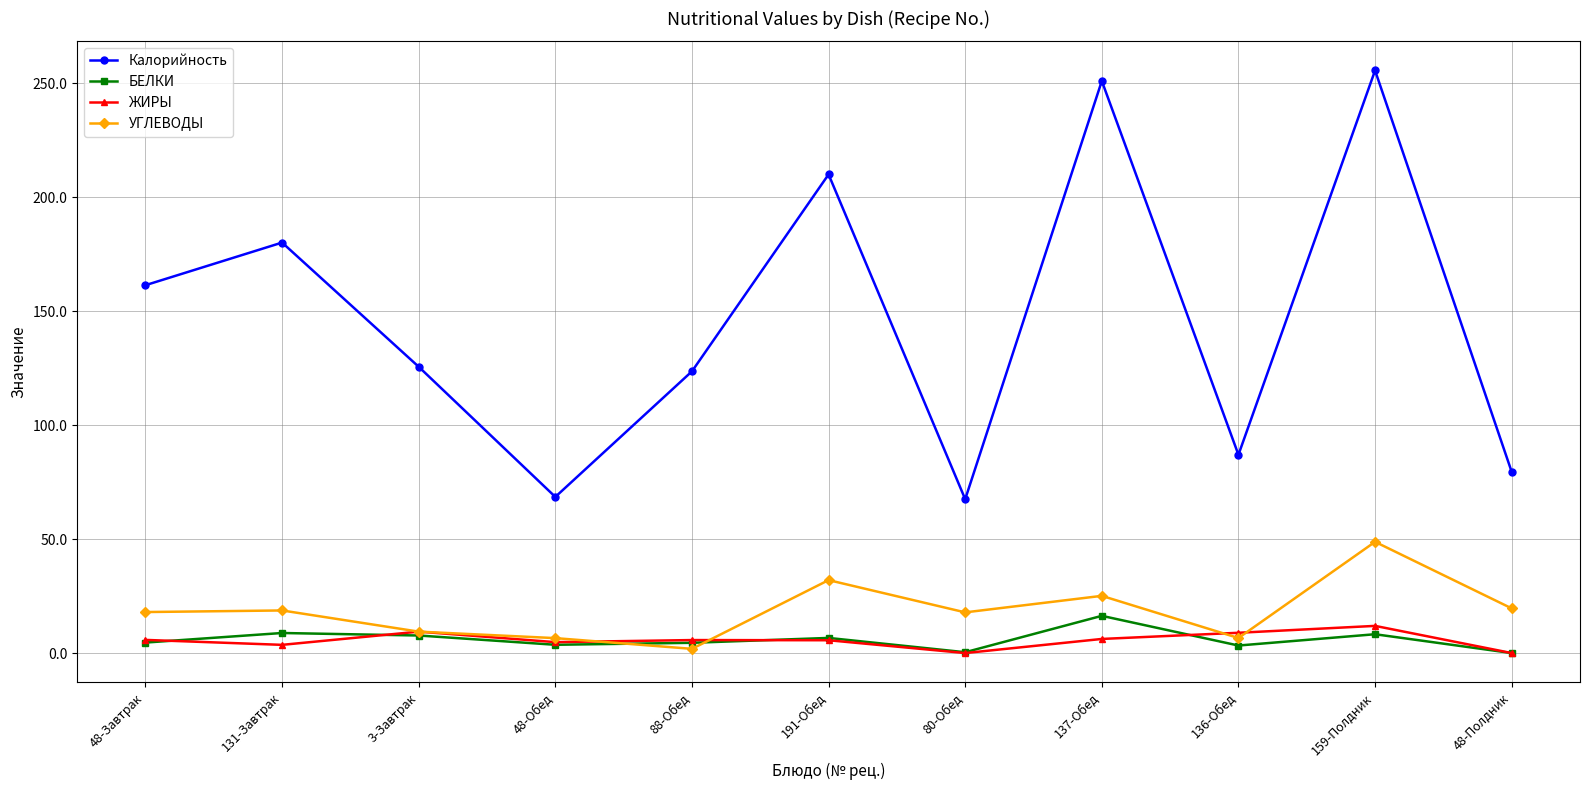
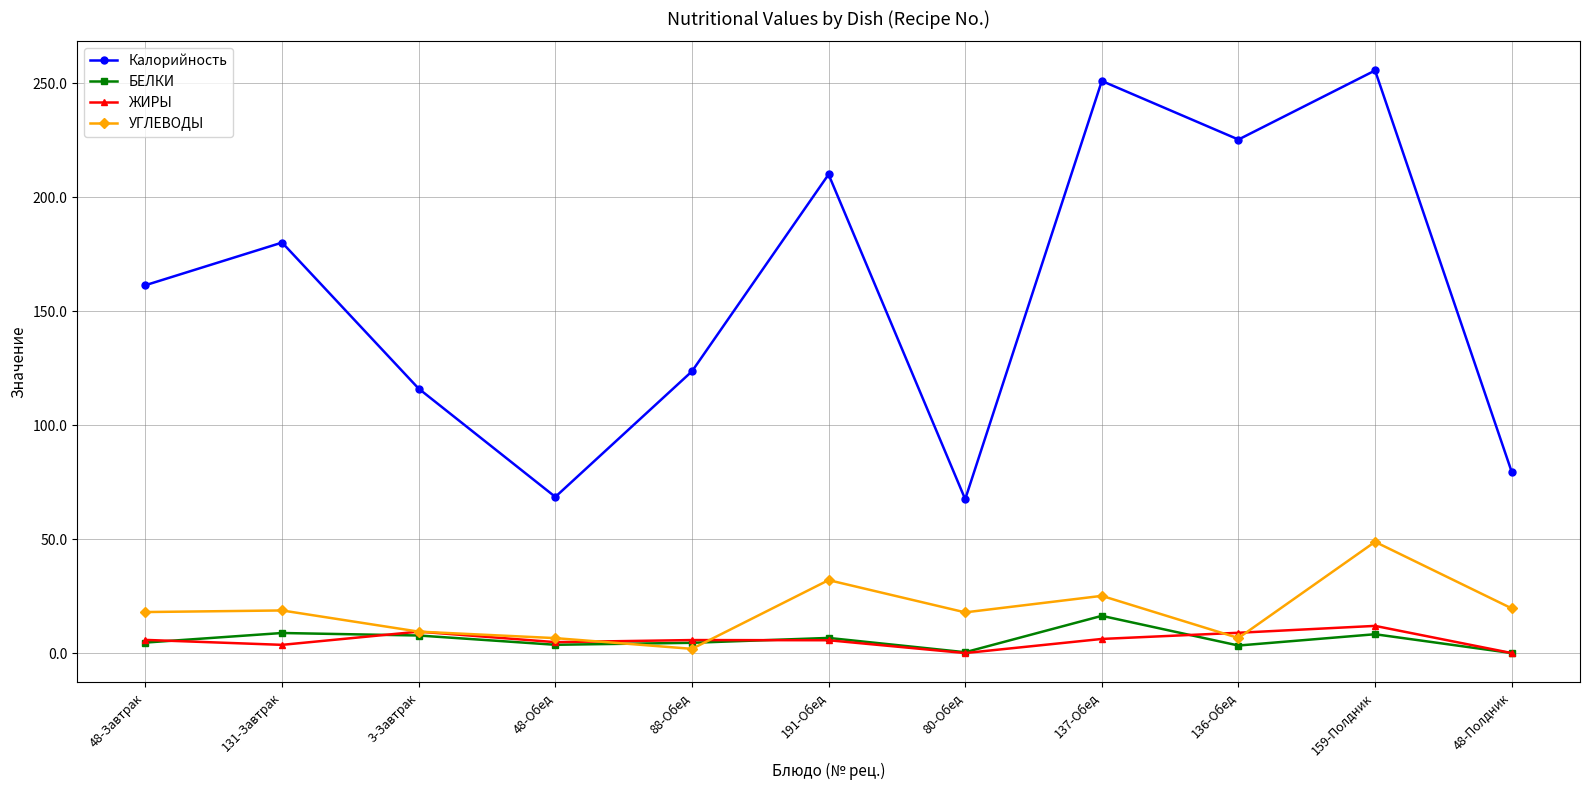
Калорийность, 3-Завтрак: 126 -> 116
Калорийность, 136-Обед: 87 -> 225
